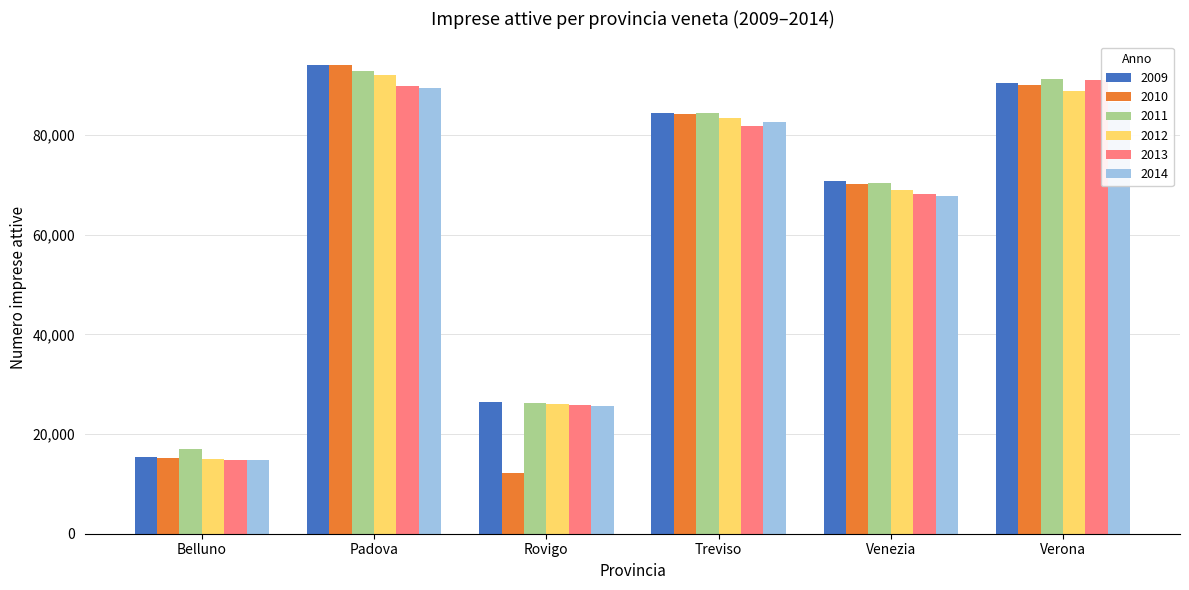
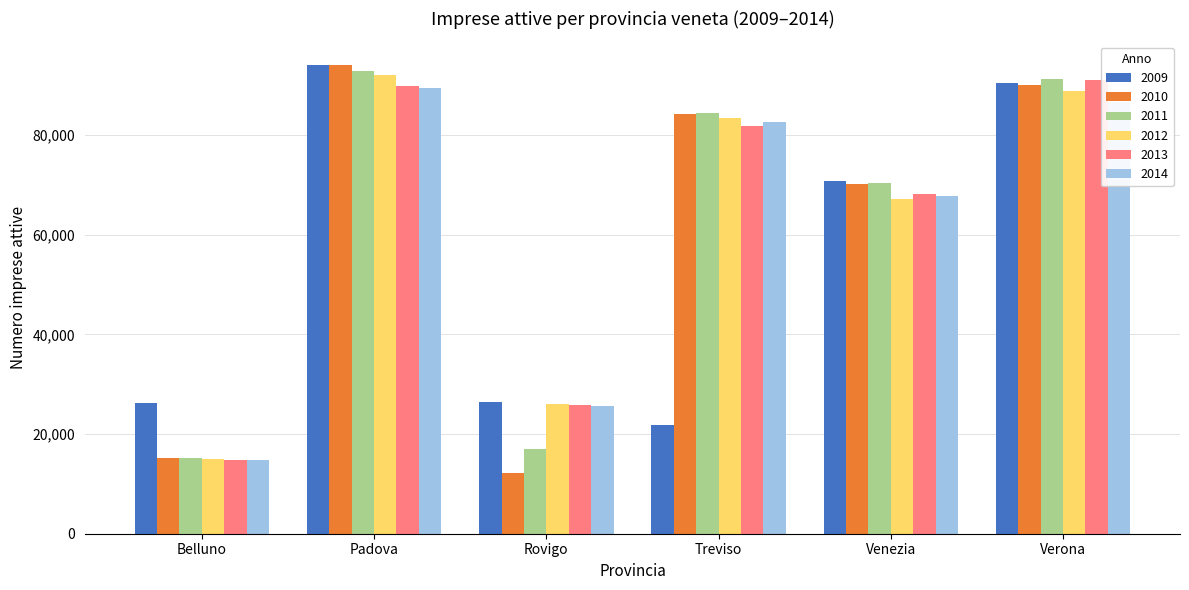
2009, Belluno: 15,000 -> 26,000
2011, Belluno: 17,000 -> 15,000
2011, Rovigo: 26,000 -> 17,000
2009, Treviso: 84,000 -> 22,000
2012, Venezia: 69,000 -> 67,000
